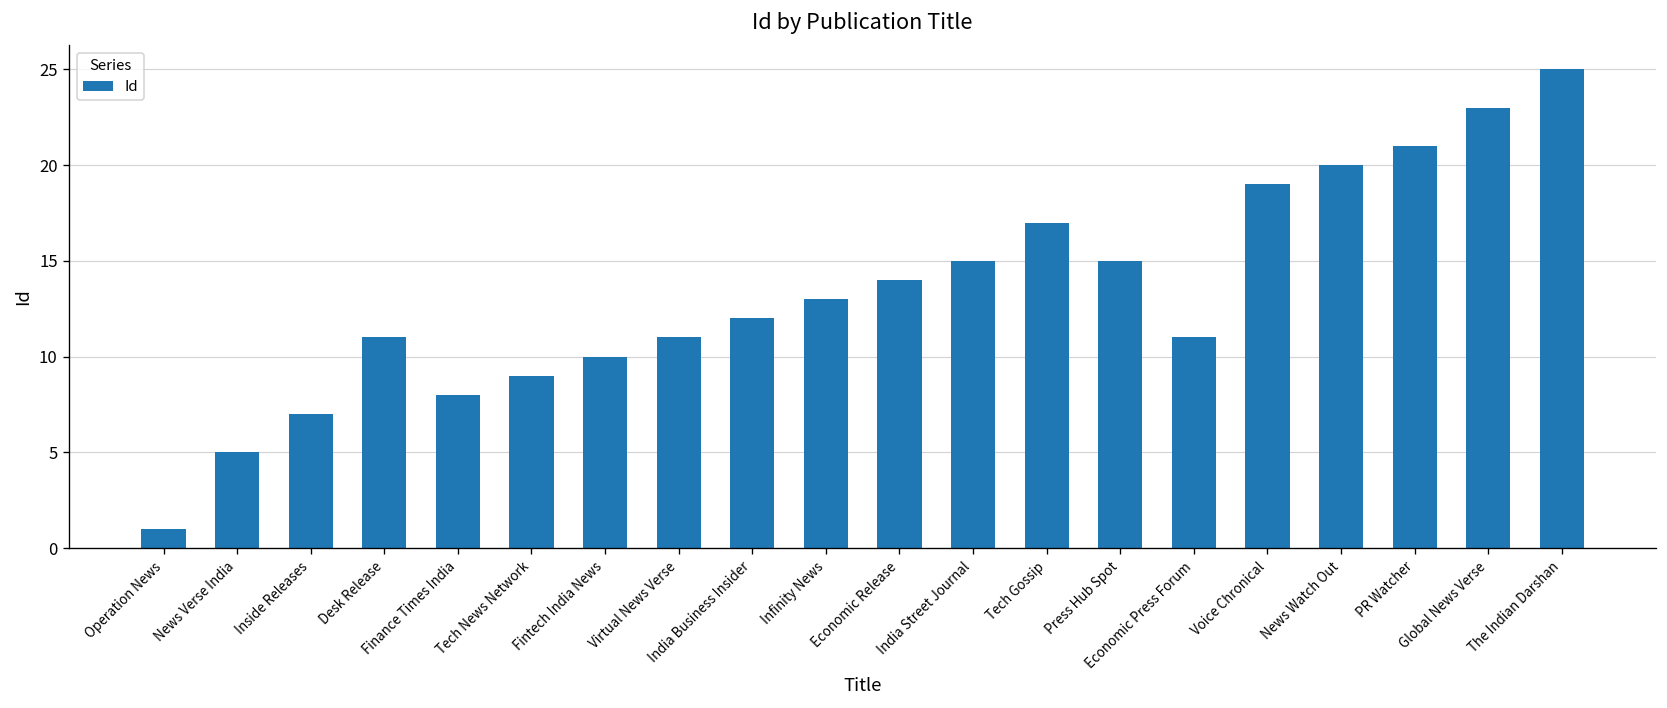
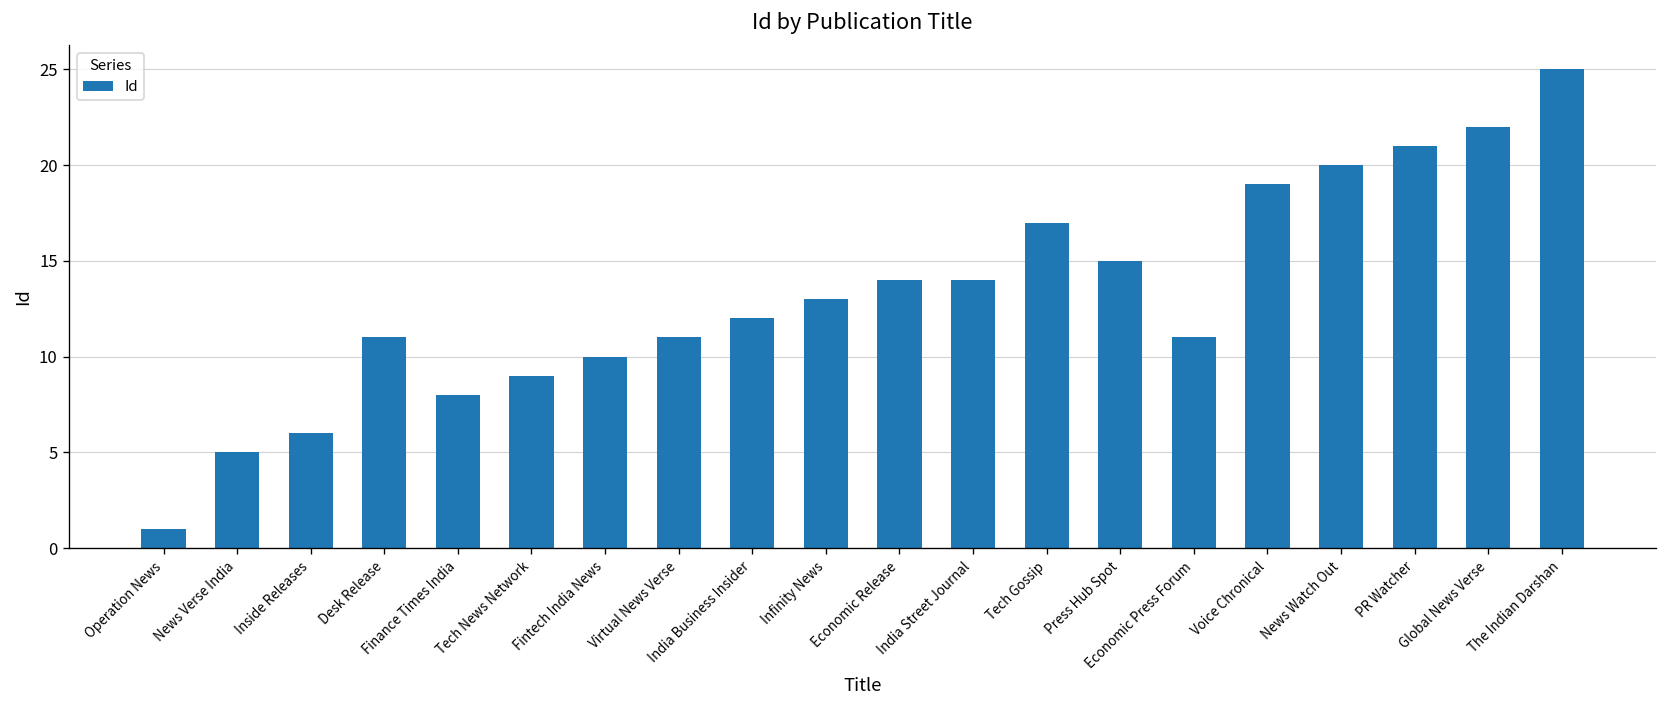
Inside Releases: 7 -> 6
India Street Journal: 15 -> 14
Global News Verse: 23 -> 22
